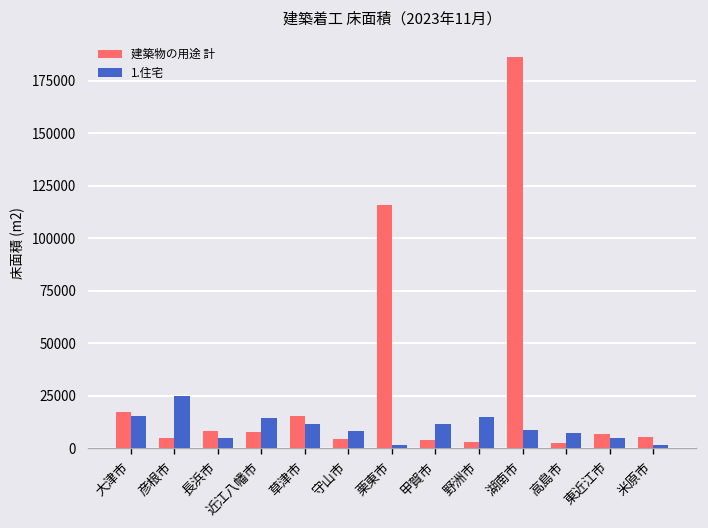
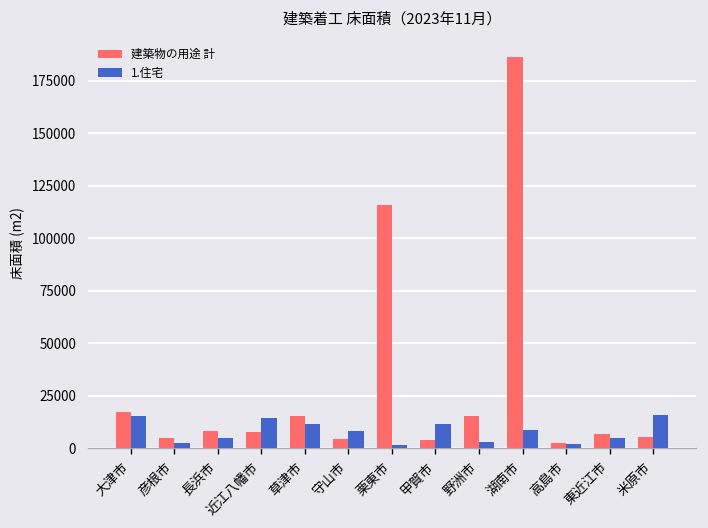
1.住宅, 彦根市: 25000 -> 3000
建築物の用途 計, 野洲市: 3000 -> 15000
1.住宅, 野洲市: 15000 -> 3000
1.住宅, 高島市: 7000 -> 2000
1.住宅, 米原市: 2000 -> 16000
